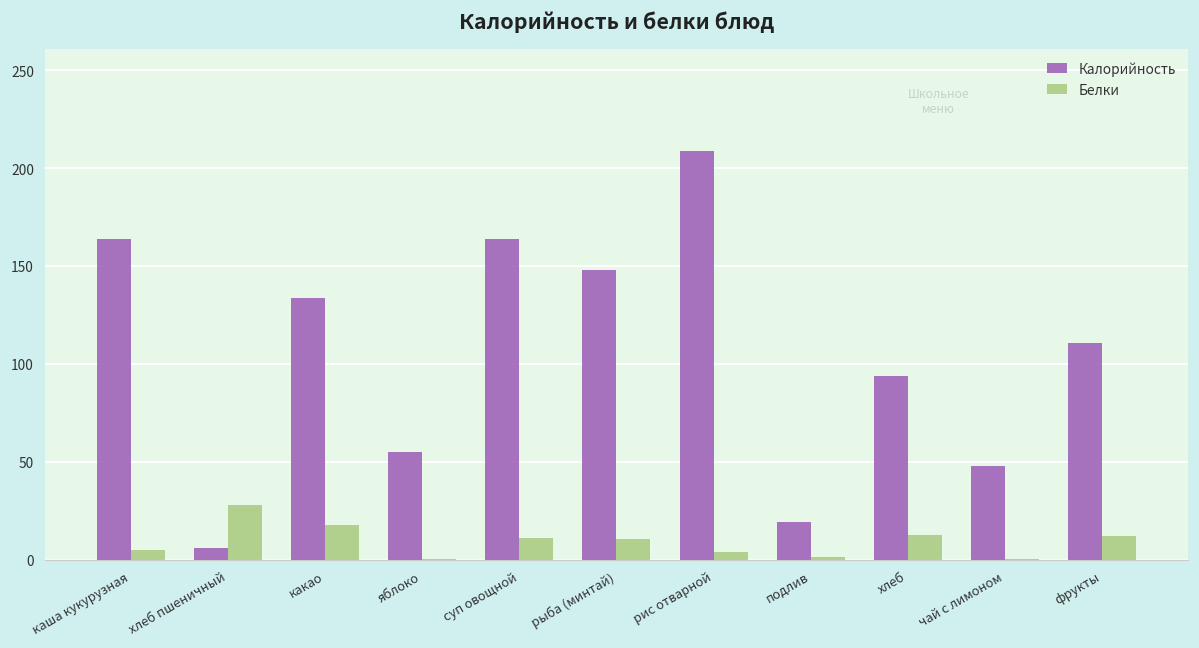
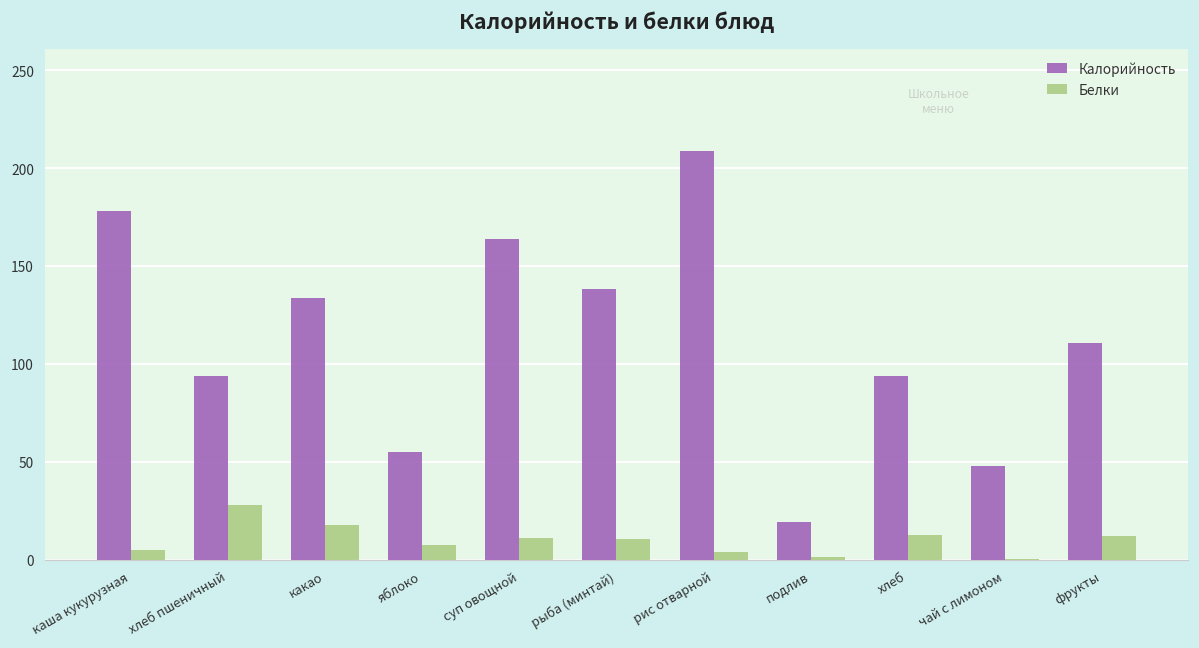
Калорийность, каша кукурузная: 164 -> 178
Калорийность, хлеб пшеничный: 6 -> 94
Белки, яблоко: 0 -> 8
Калорийность, рыба (минтай): 148 -> 138
